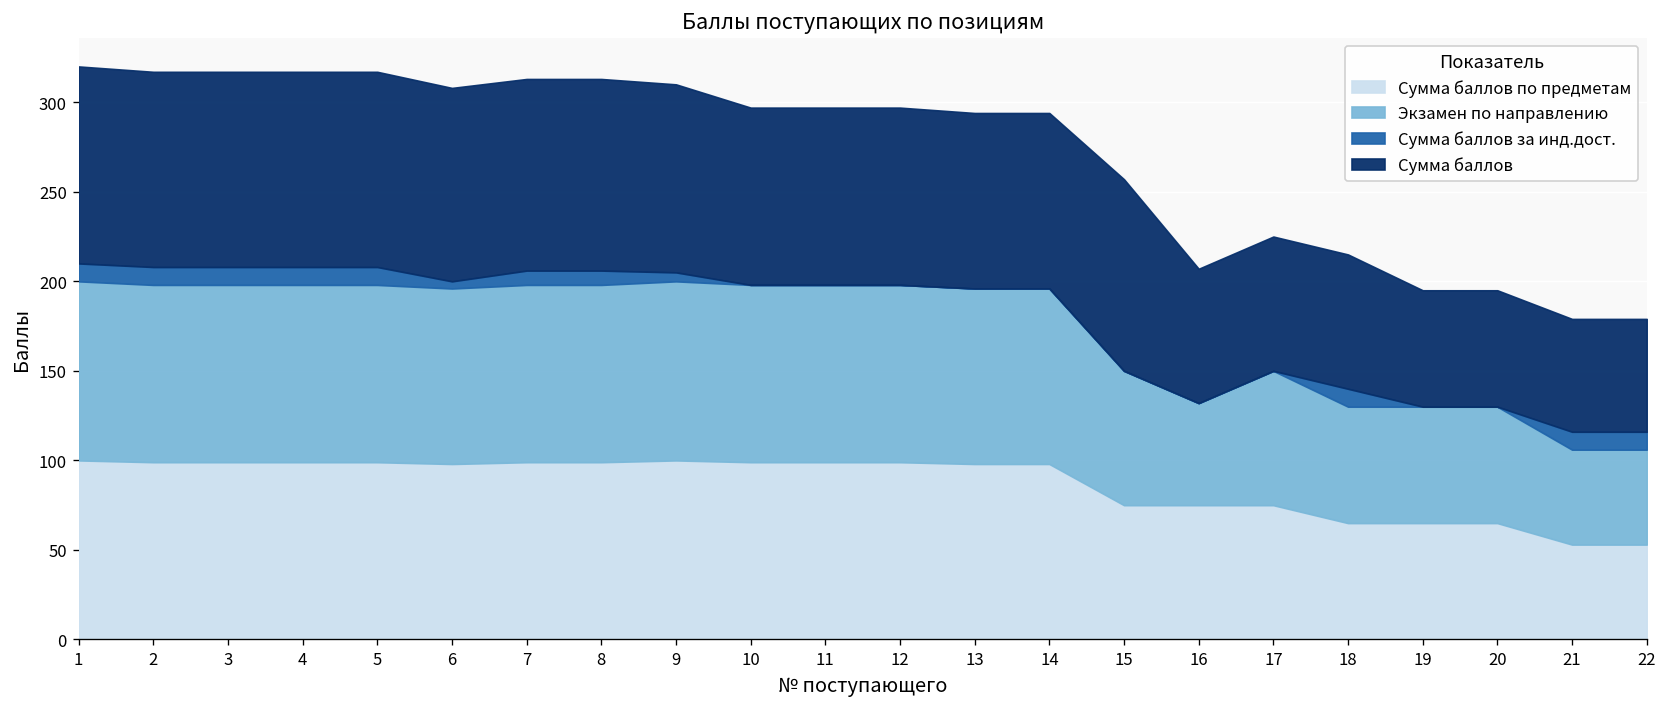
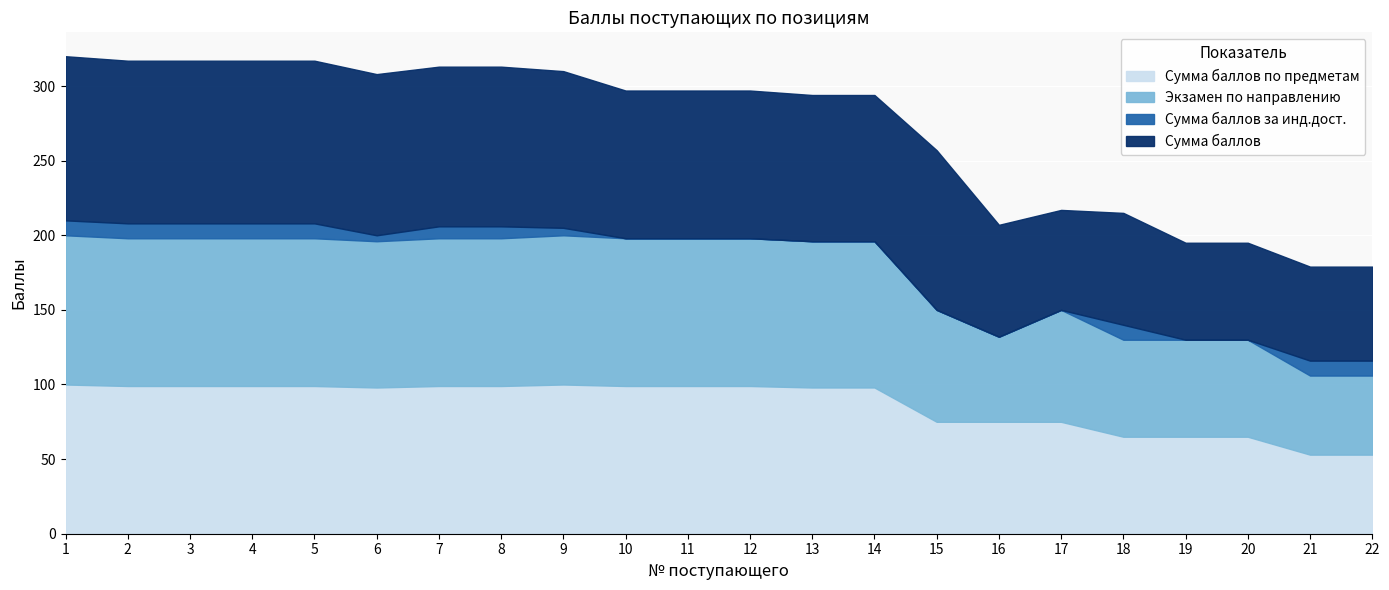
Сумма баллов, 17: 75 -> 67
